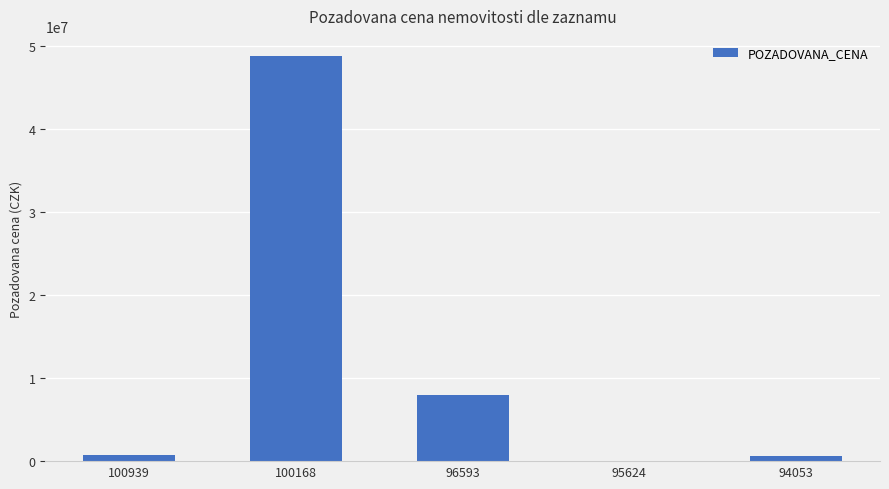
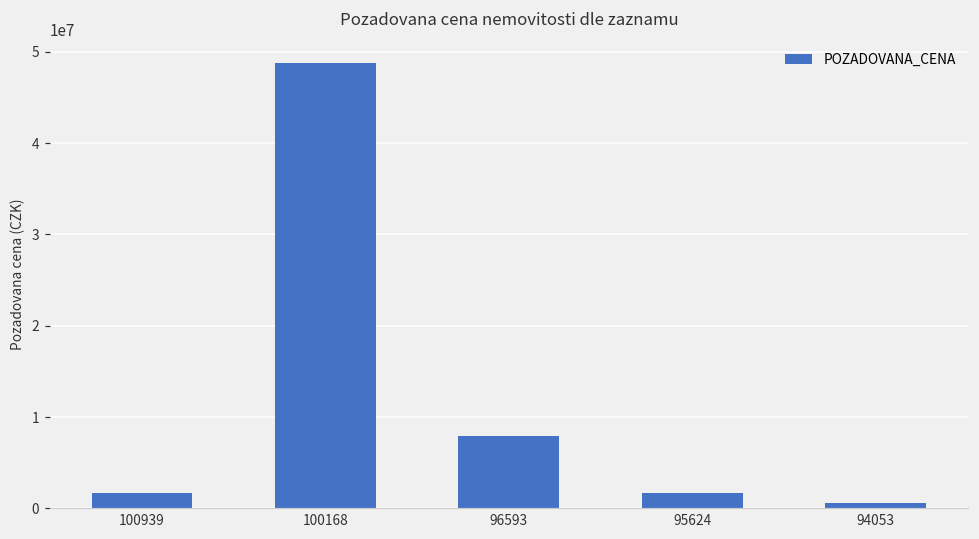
100939: 1000000 -> 2000000
95624: 0 -> 2000000
